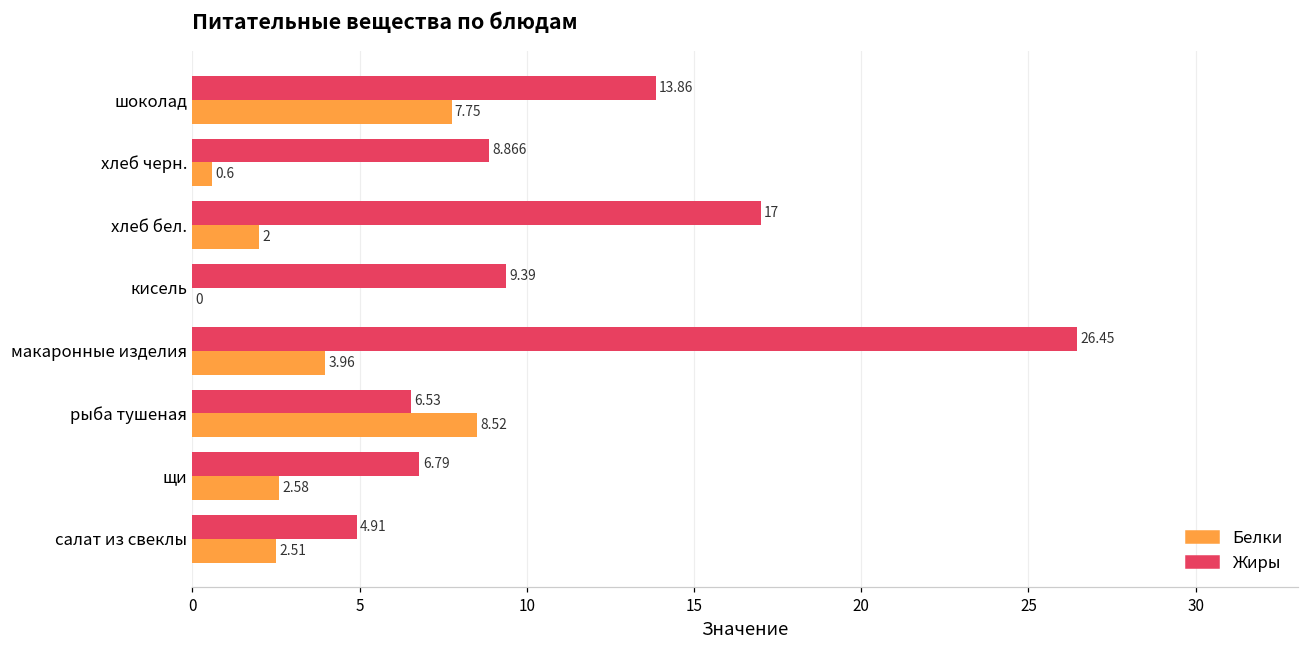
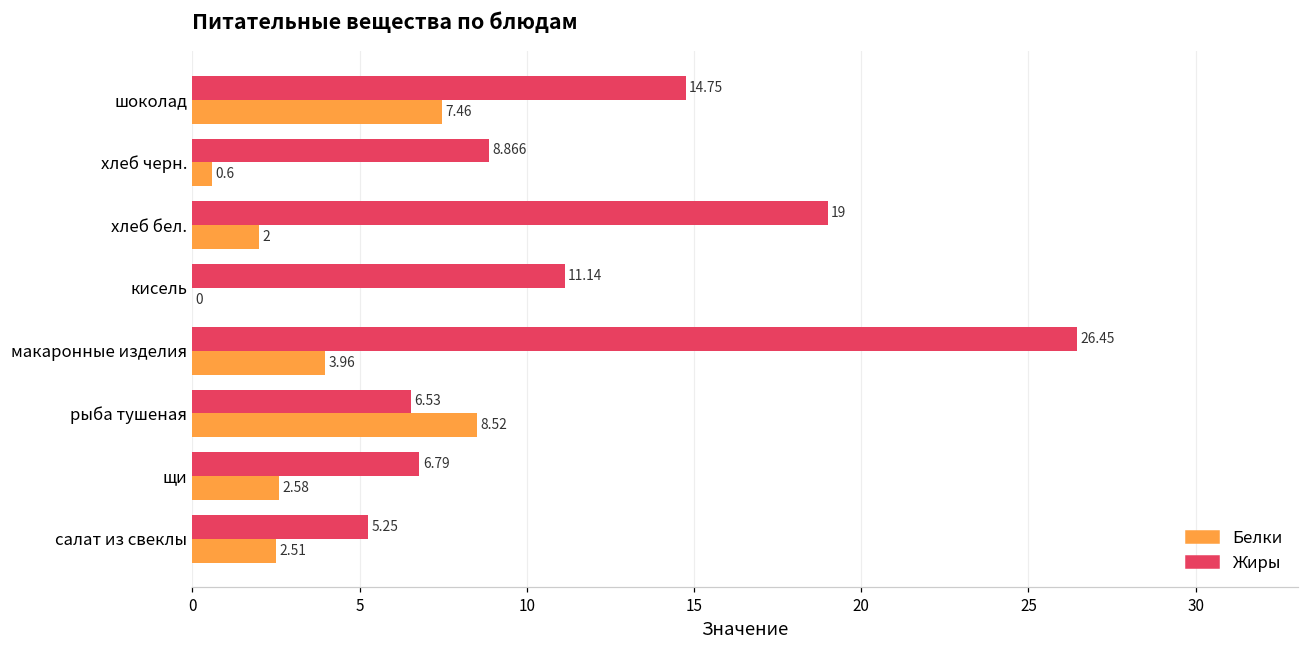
Жиры, шоколад: 13.86 -> 14.75
Белки, шоколад: 7.75 -> 7.46
Жиры, хлеб бел.: 17 -> 19
Жиры, кисель: 9.39 -> 11.14
Жиры, салат из свеклы: 4.91 -> 5.25
